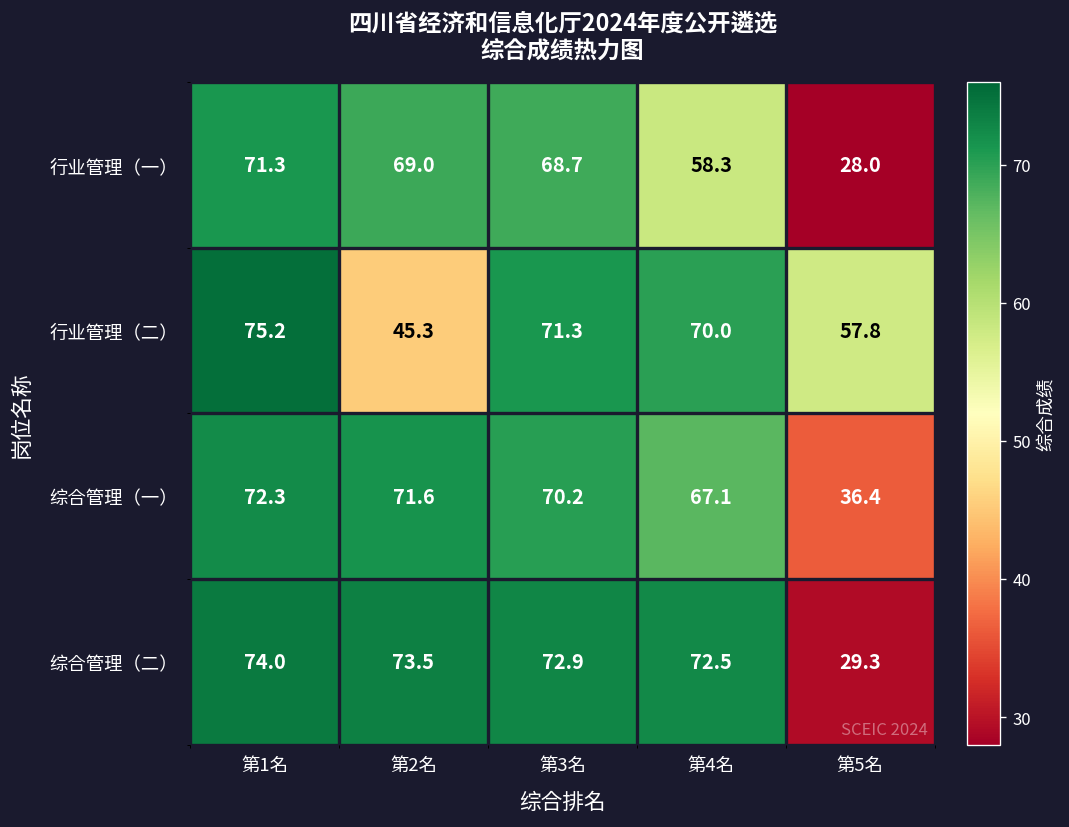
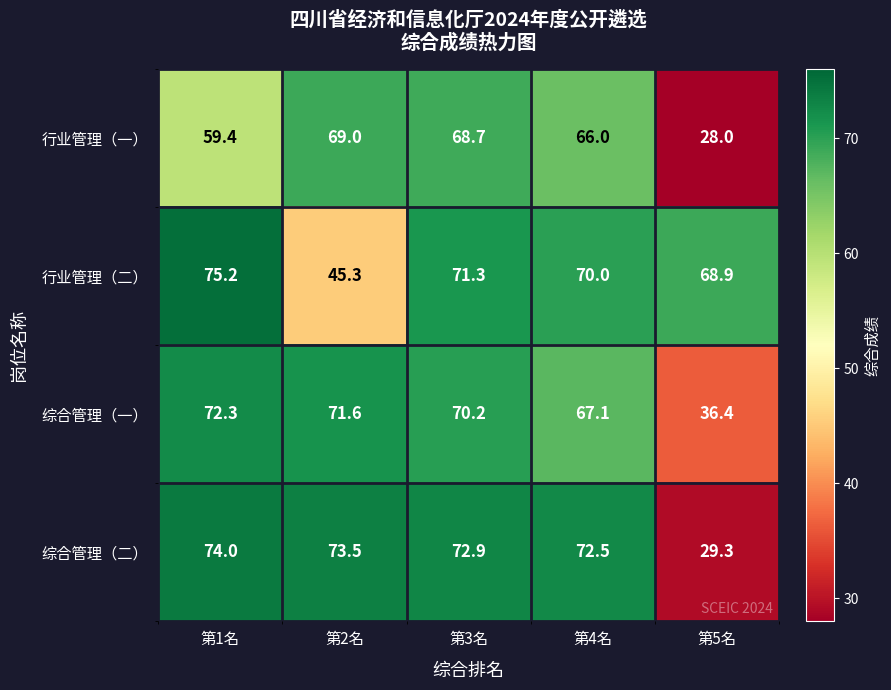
行业管理（一）, 第1名: 71.3 -> 59.4
行业管理（一）, 第4名: 58.3 -> 66.0
行业管理（二）, 第5名: 57.8 -> 68.9
